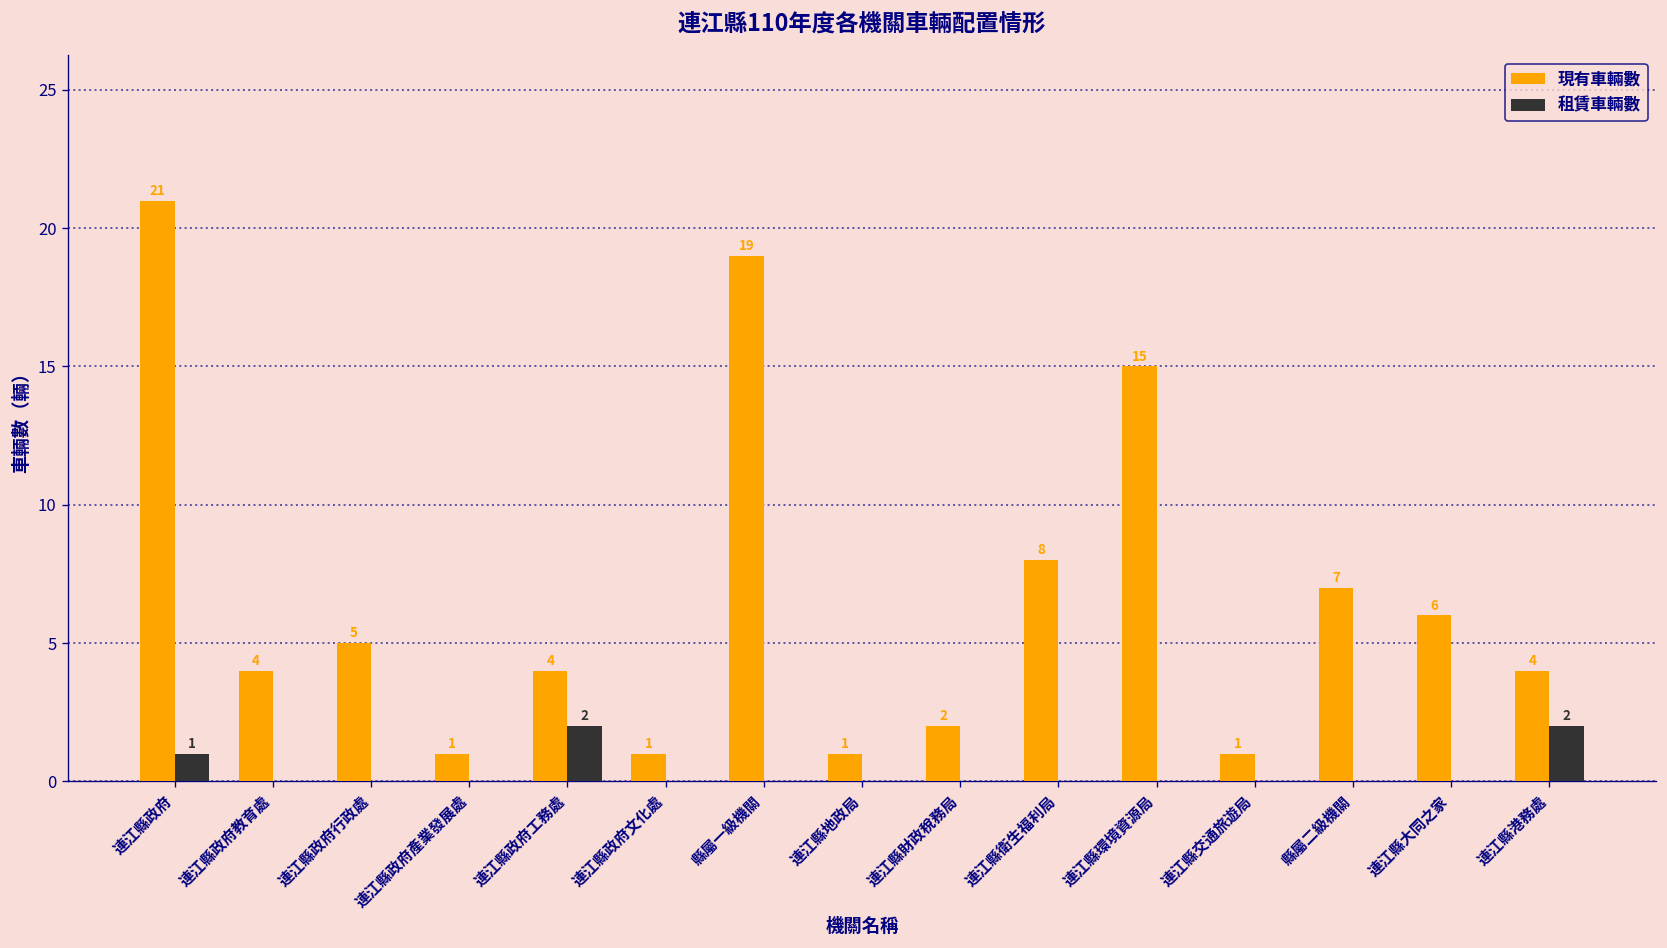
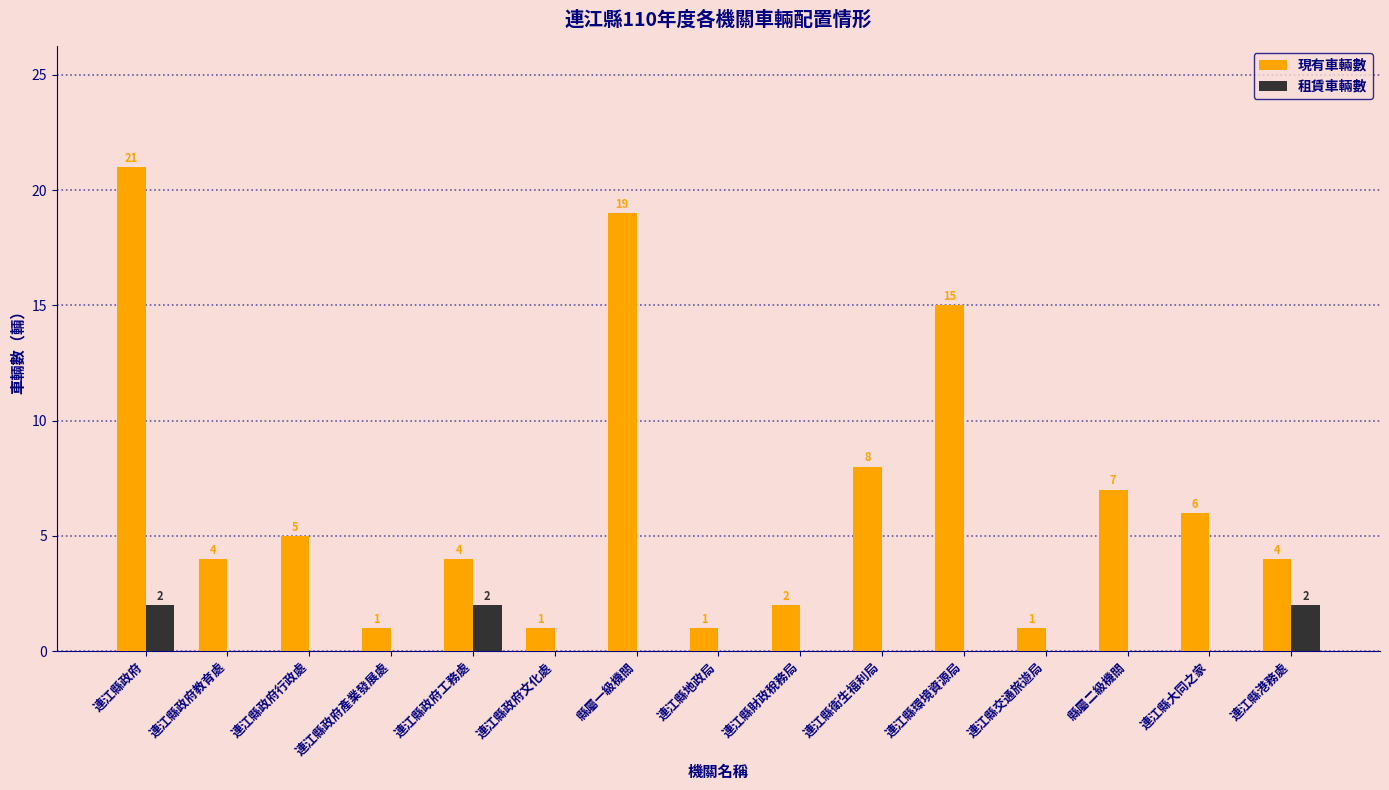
租賃車輛數, 連江縣政府: 1 -> 2
